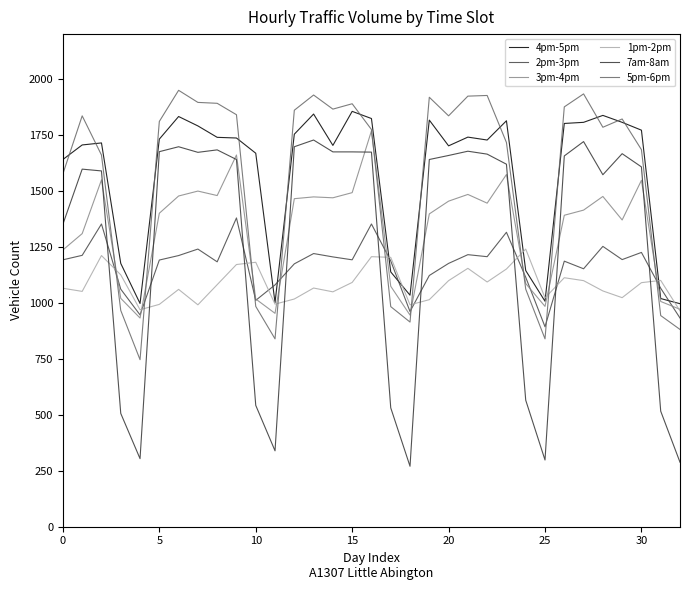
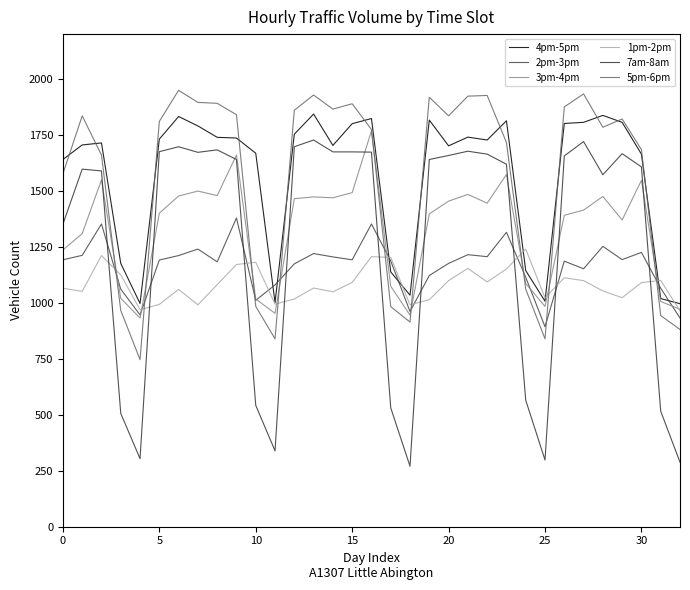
4pm-5pm, 15: 1860 -> 1800
4pm-5pm, 30: 1770 -> 1660
